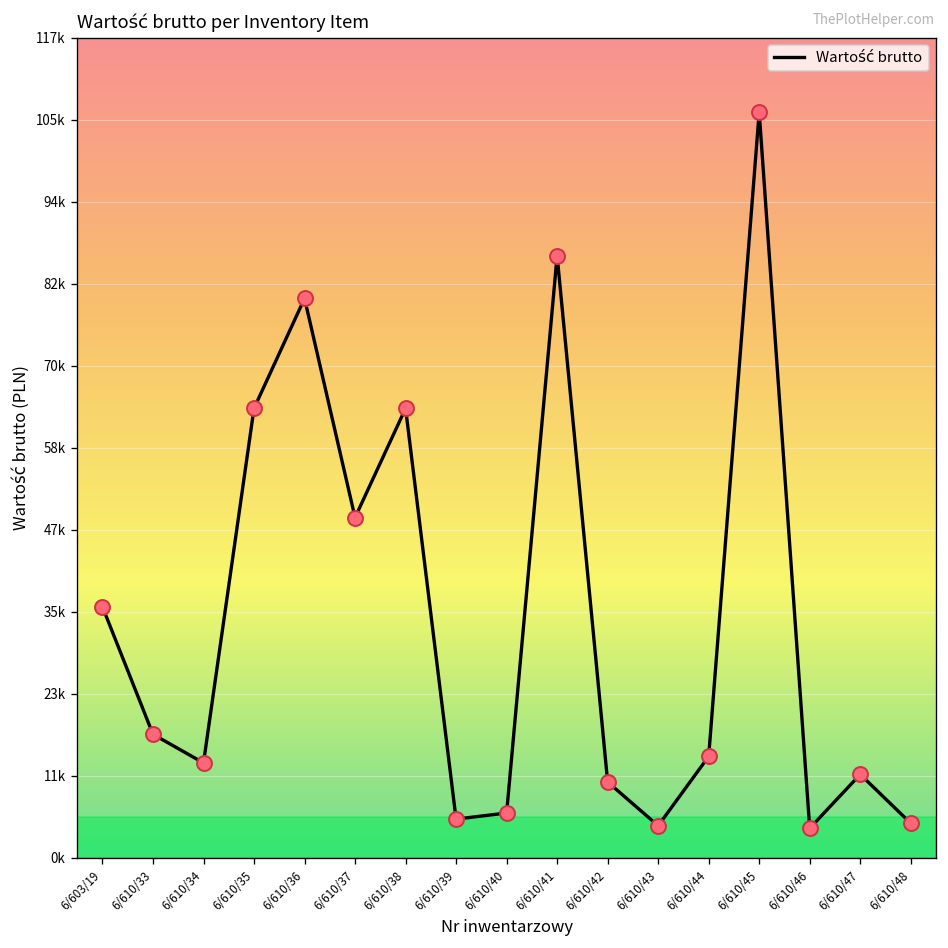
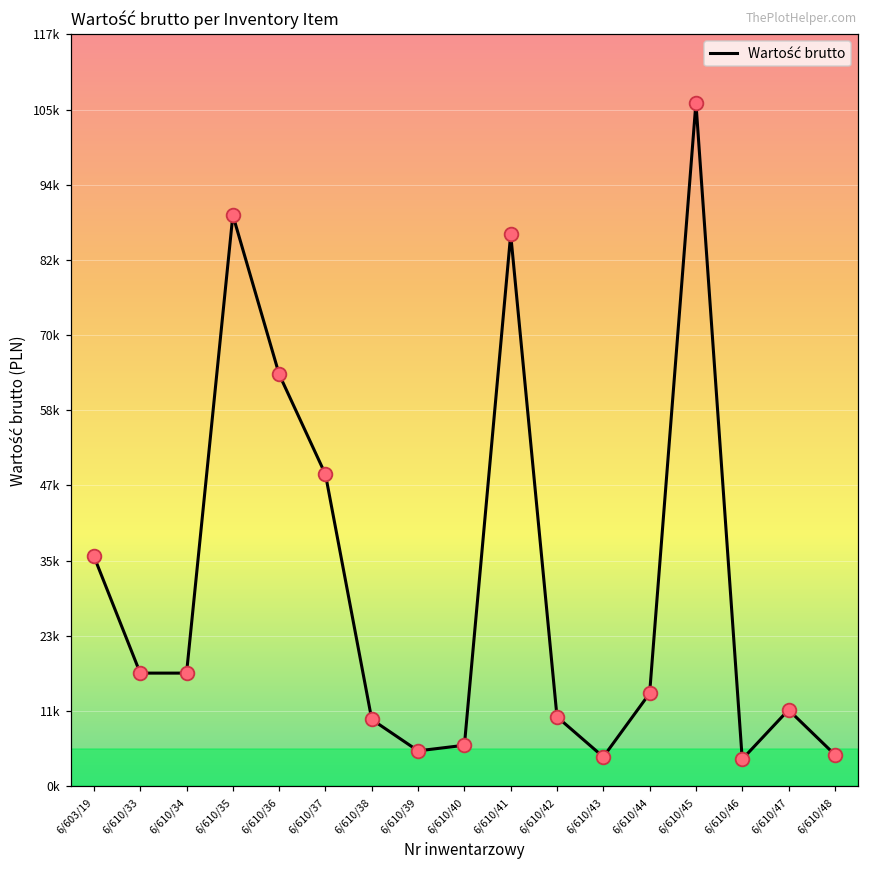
6/610/34: 14000 -> 18000
6/610/35: 64000 -> 89000
6/610/36: 80000 -> 64000
6/610/38: 64000 -> 10000
